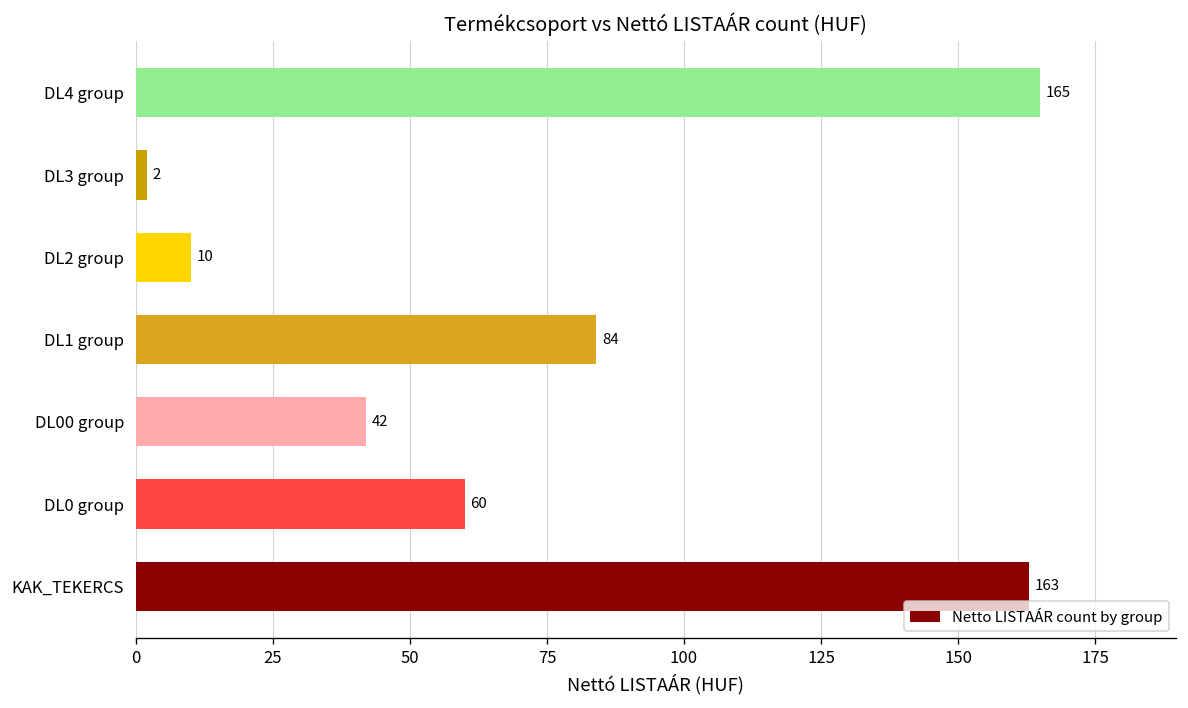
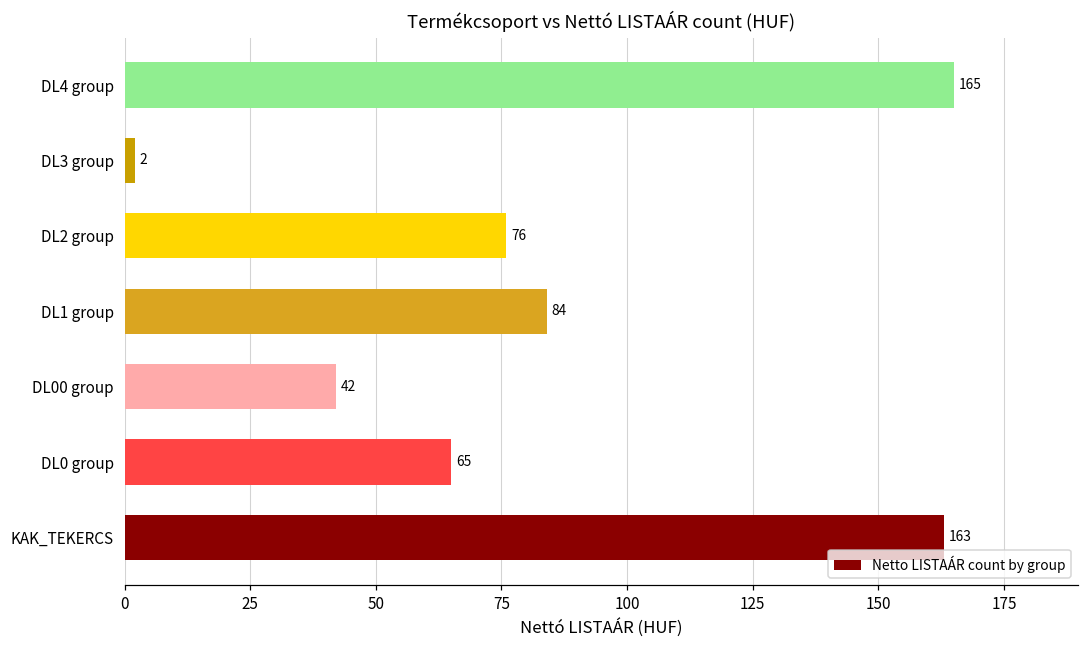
DL2 group: 10 -> 76
DL0 group: 60 -> 65
